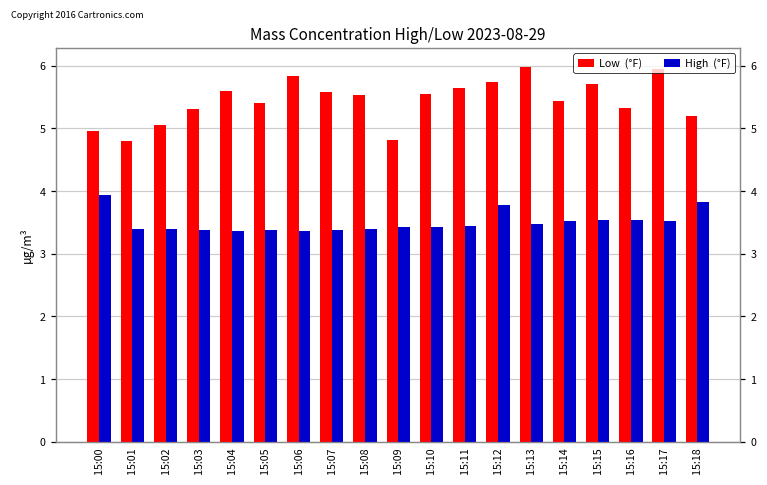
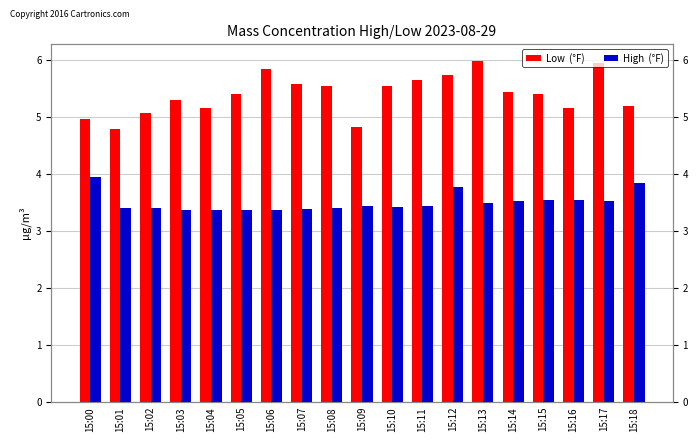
Low (°F), 15:04: 5.6 -> 5.2
Low (°F), 15:15: 5.7 -> 5.4
Low (°F), 15:16: 5.3 -> 5.2
